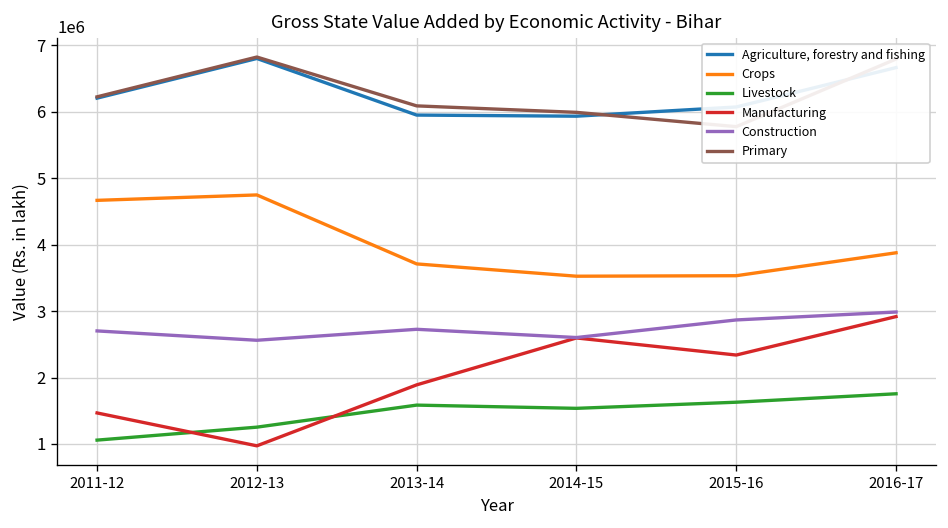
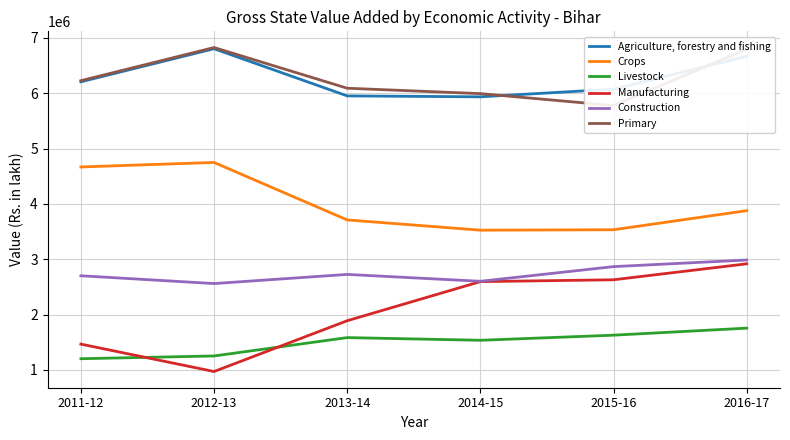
Livestock, 2011-12: 1100000 -> 1200000
Manufacturing, 2015-16: 2300000 -> 2600000
